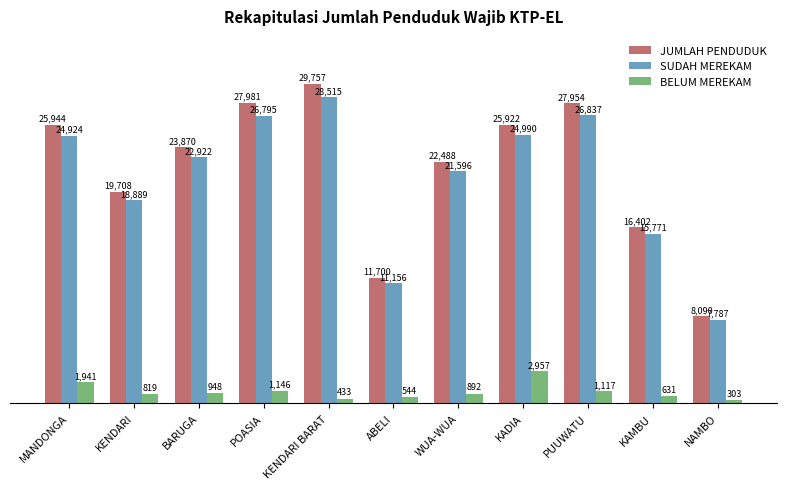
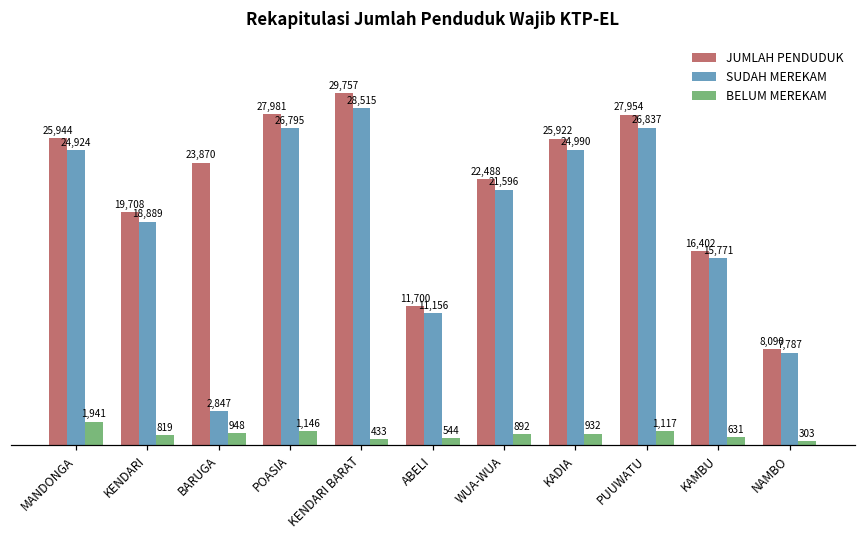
SUDAH MEREKAM, BARUGA: 22,922 -> 2,847
BELUM MEREKAM, KADIA: 2,957 -> 932
